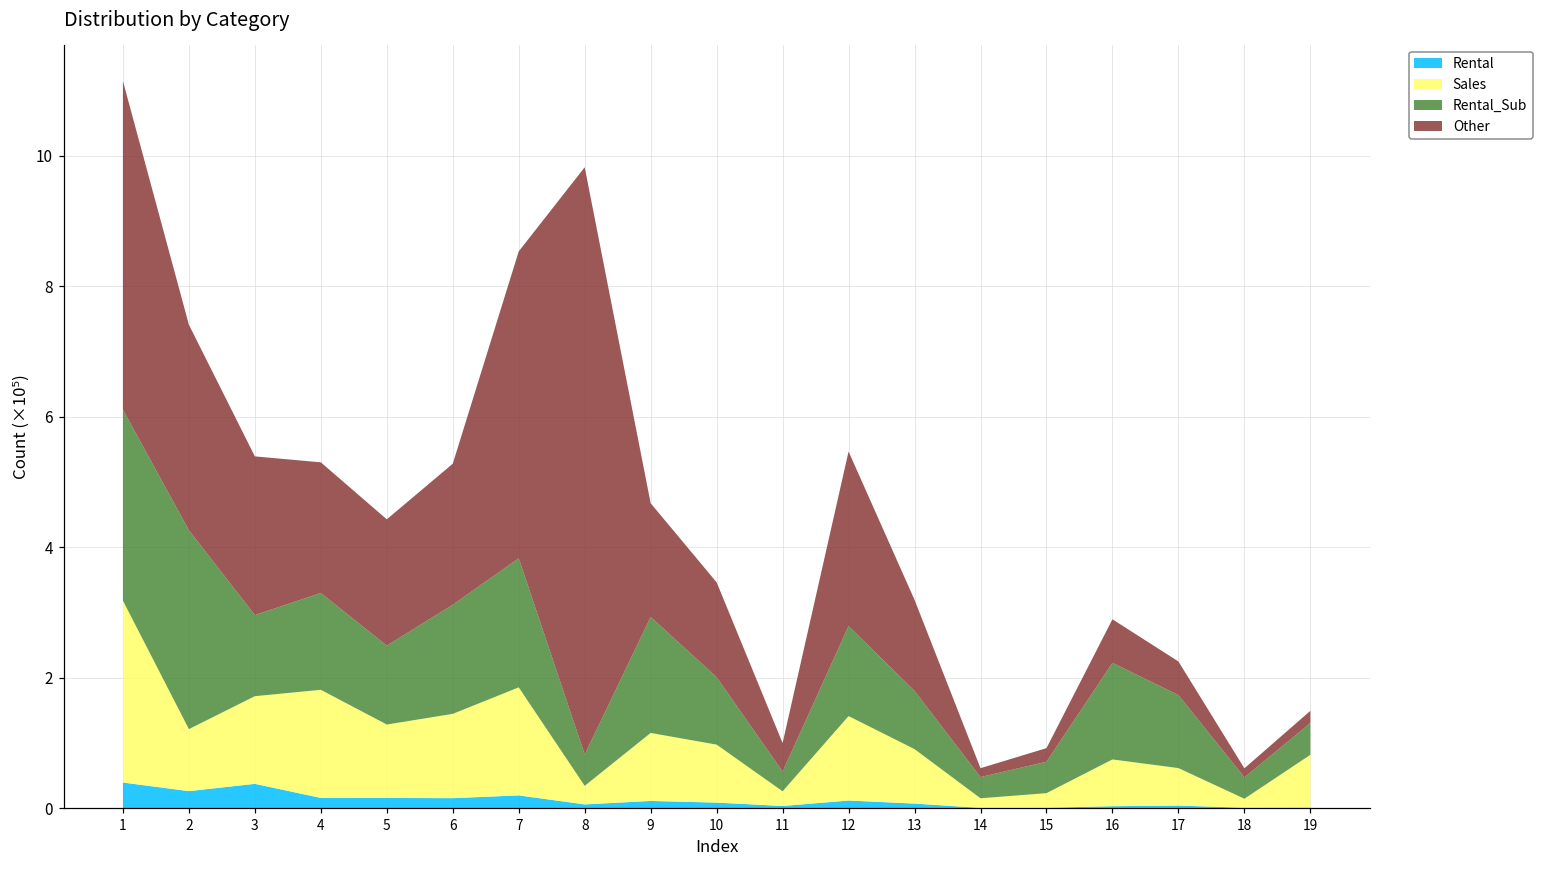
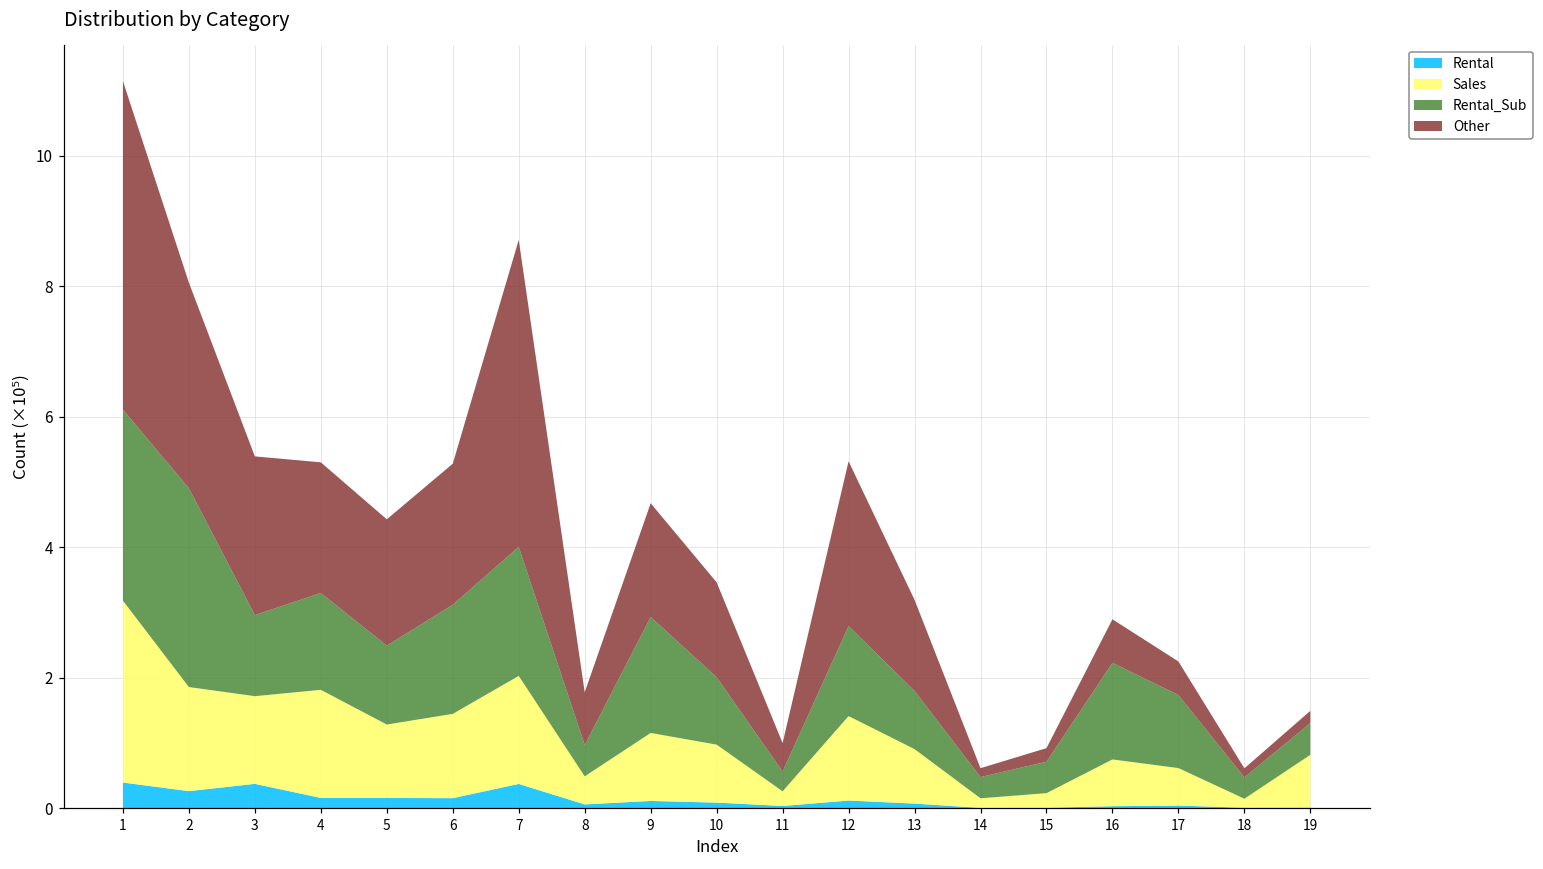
Sales, 2: 1.0 -> 1.6
Rental, 7: 0.2 -> 0.4
Sales, 8: 0.3 -> 0.4
Other, 8: 9.0 -> 0.8
Other, 12: 2.7 -> 2.5
